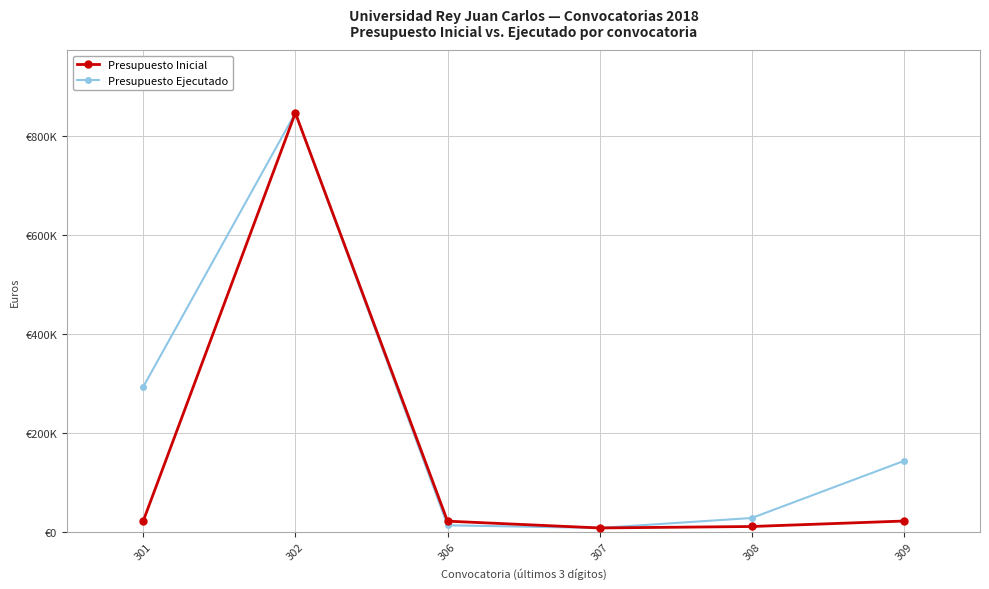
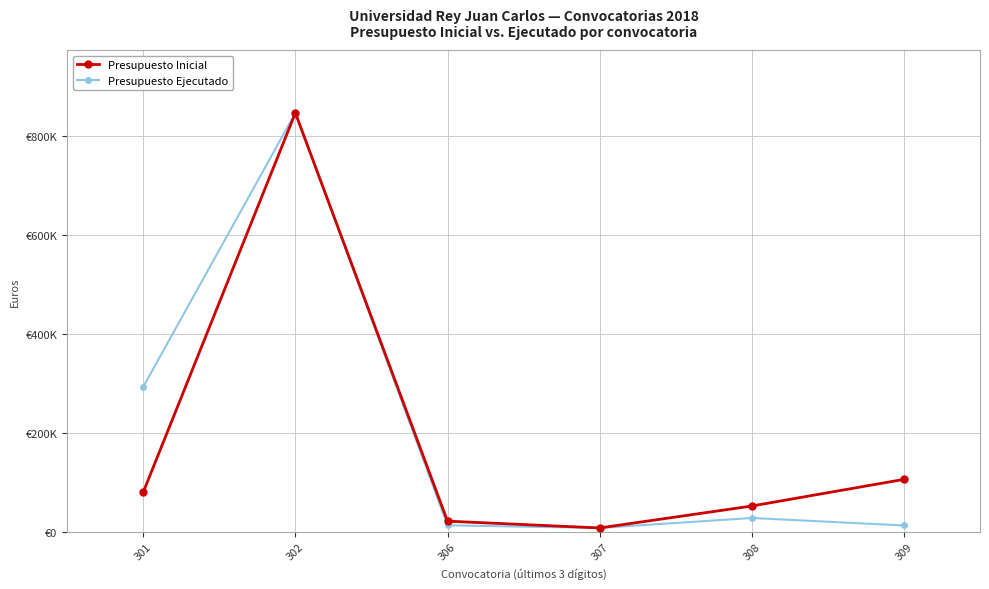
Presupuesto Inicial, 301: €20000 -> €80000
Presupuesto Inicial, 308: €10000 -> €50000
Presupuesto Inicial, 309: €20000 -> €110000
Presupuesto Ejecutado, 309: €140000 -> €10000
